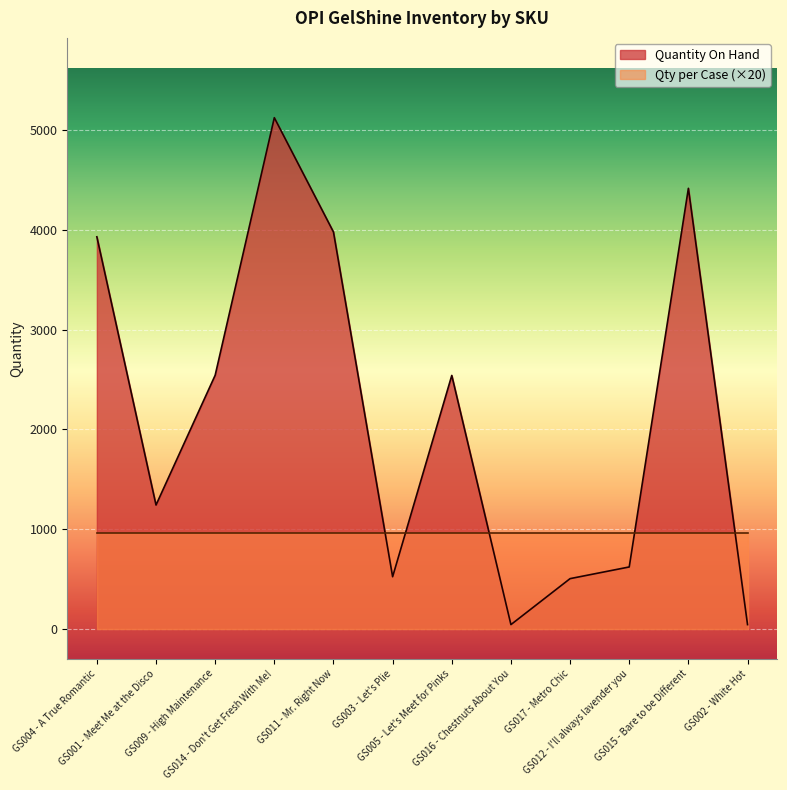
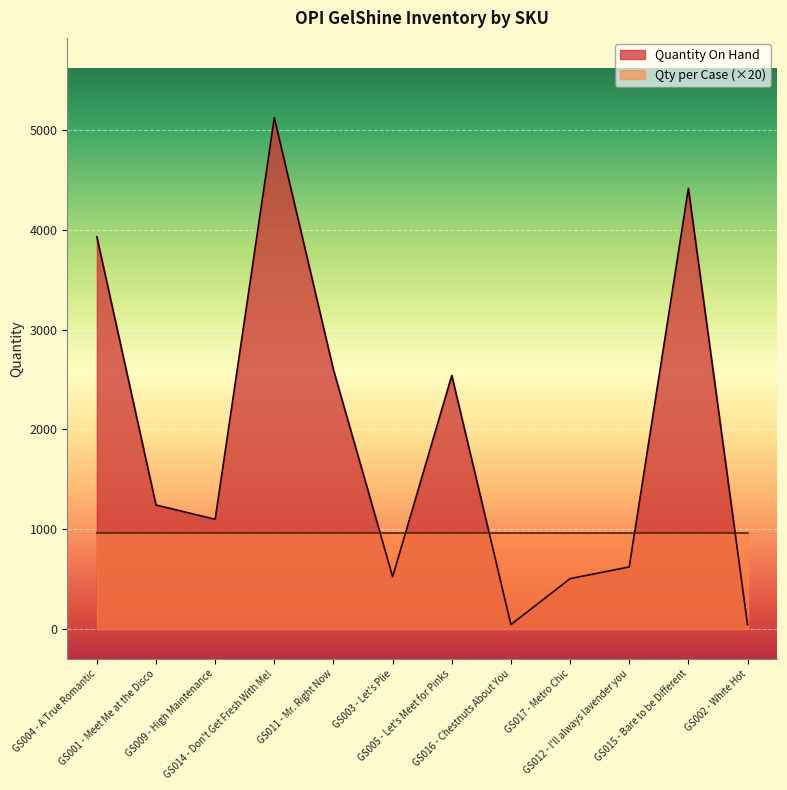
Quantity On Hand, GS009 - High Maintenance: 2500 -> 1100
Quantity On Hand, GS011 - Mr. Right Now: 4000 -> 2600
